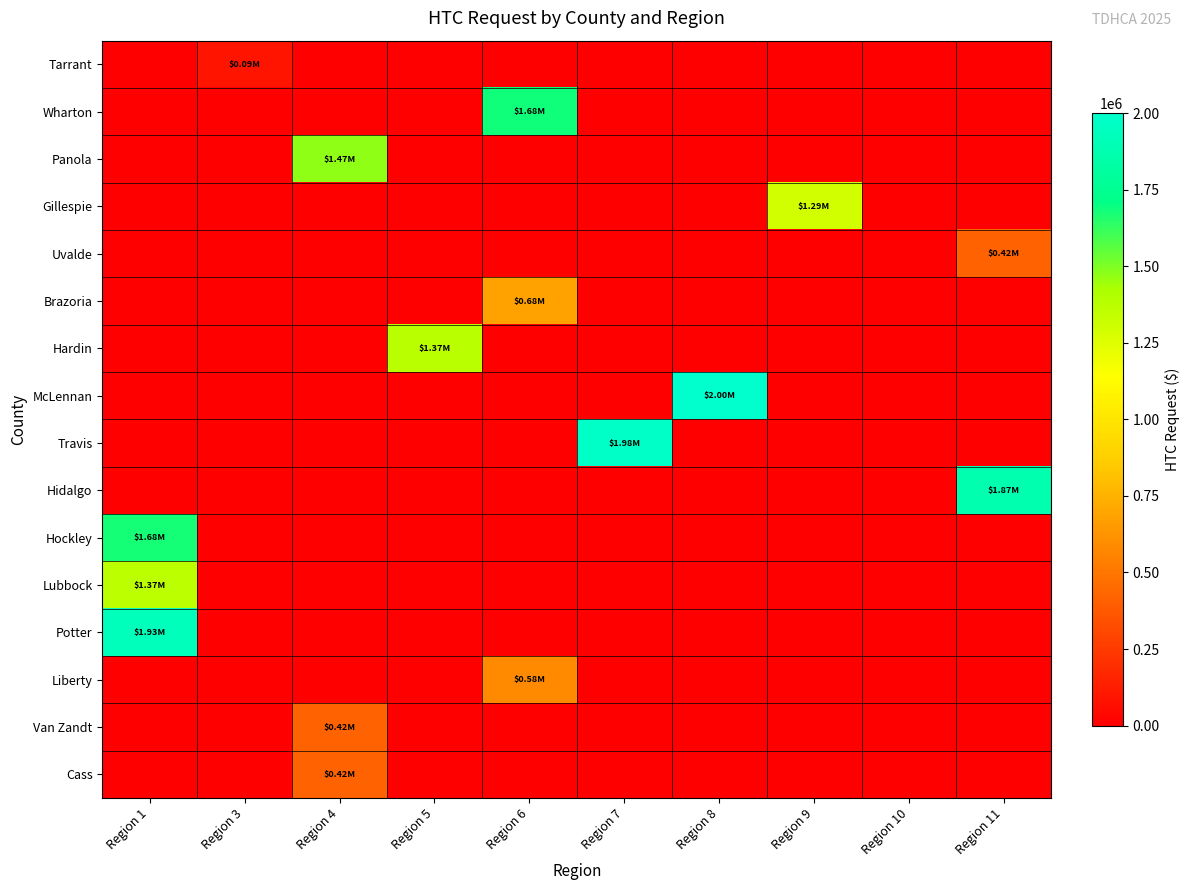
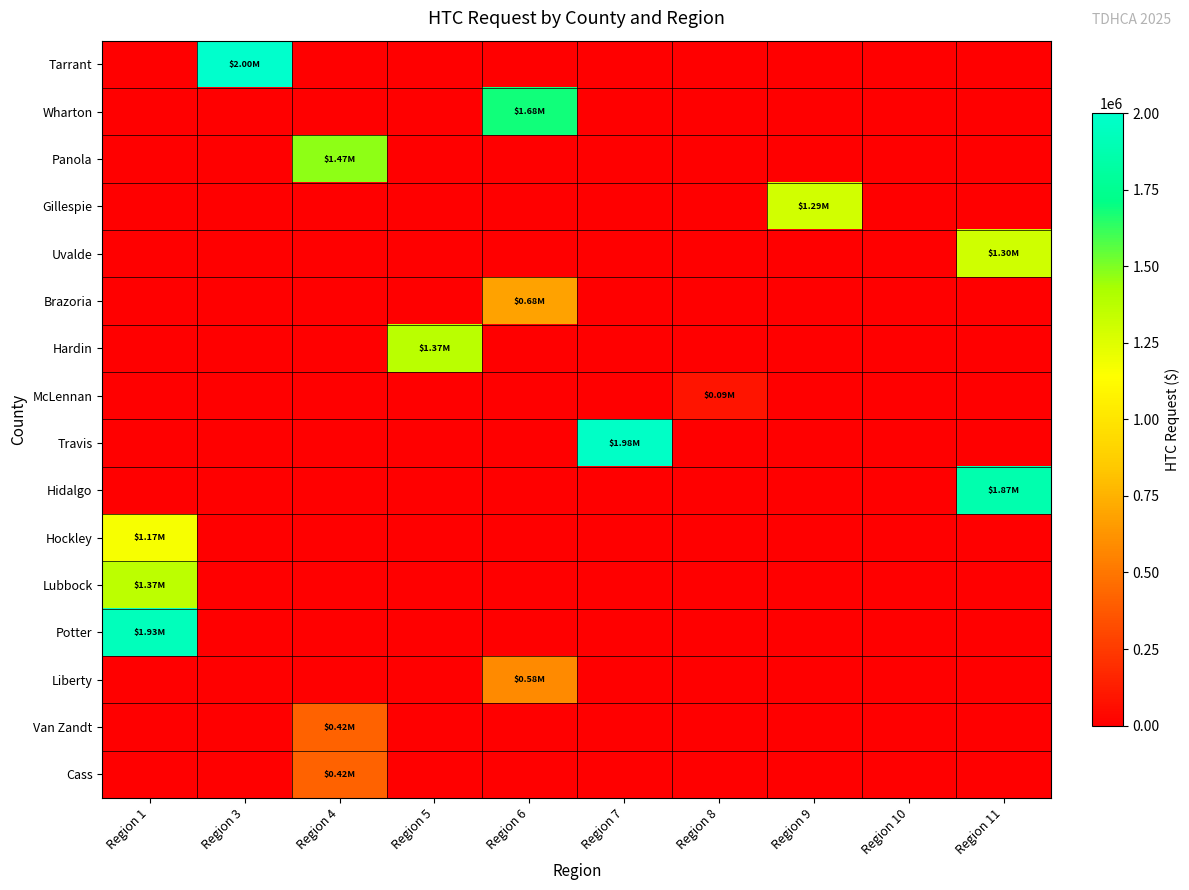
Tarrant, Region 3: $0.09M -> $2.00M
Uvalde, Region 11: $0.42M -> $1.30M
McLennan, Region 8: $2.00M -> $0.09M
Hockley, Region 1: $1.68M -> $1.17M
